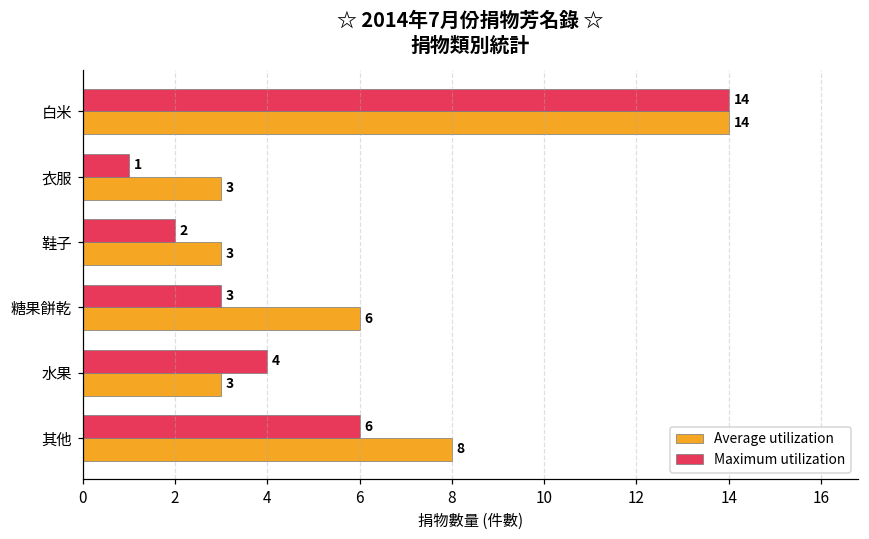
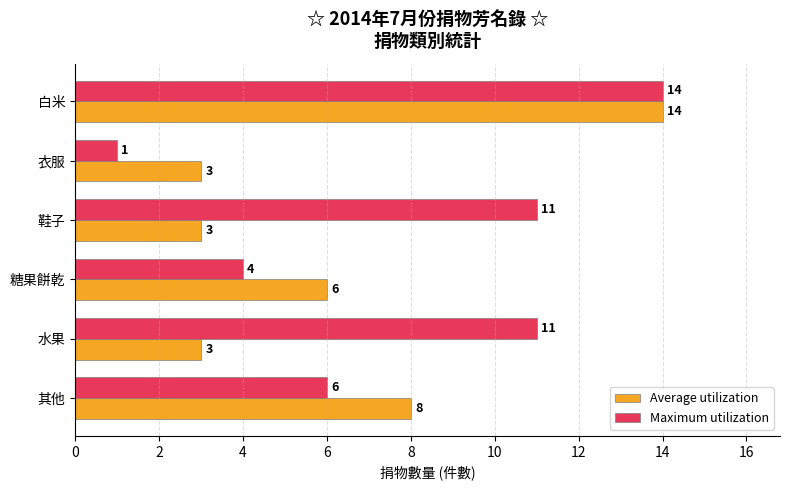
Maximum utilization, 鞋子: 2 -> 11
Maximum utilization, 糖果餅乾: 3 -> 4
Maximum utilization, 水果: 4 -> 11
